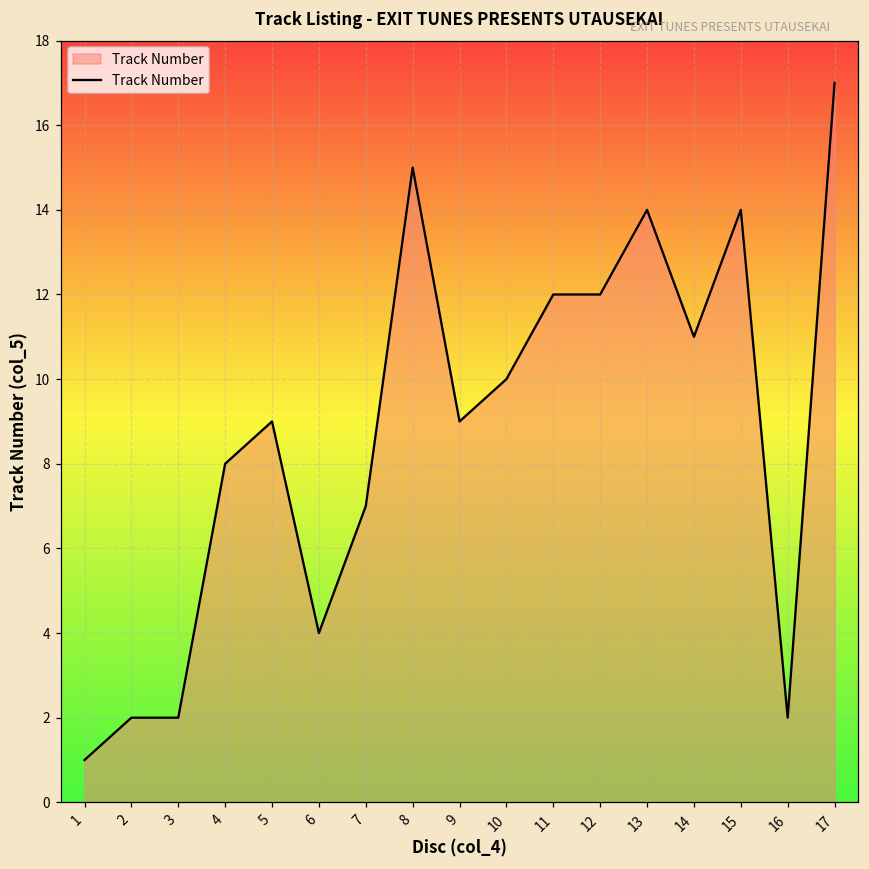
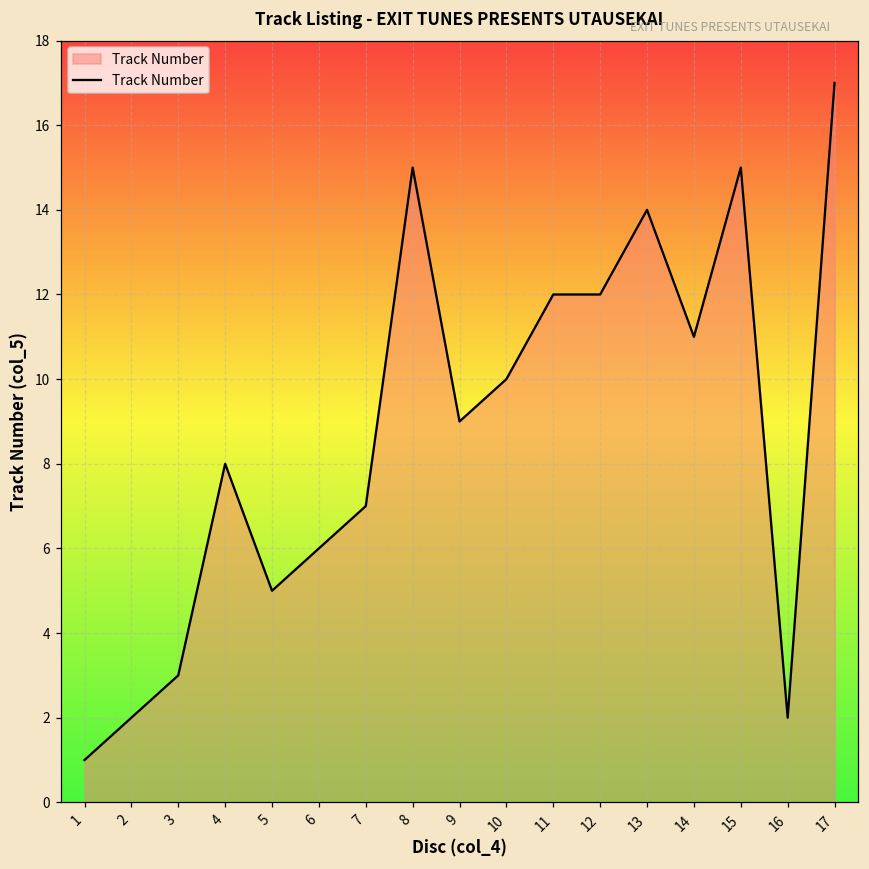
3: 2 -> 3
5: 9 -> 5
6: 4 -> 6
15: 14 -> 15
